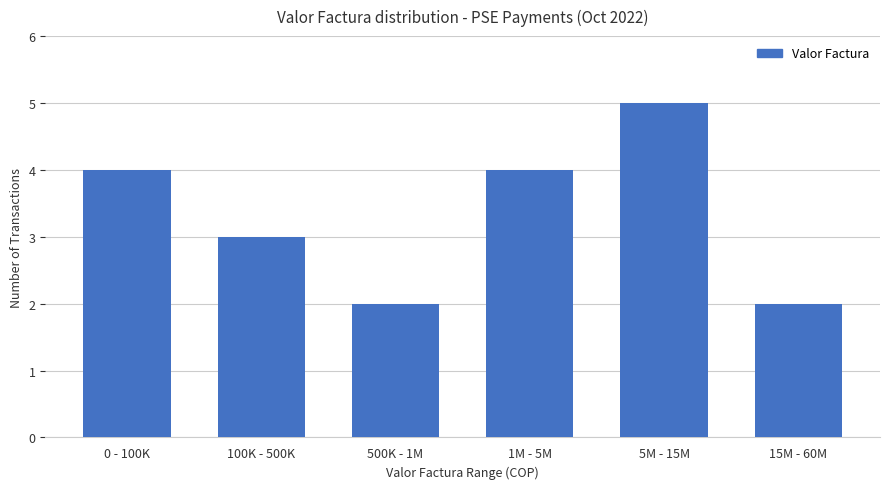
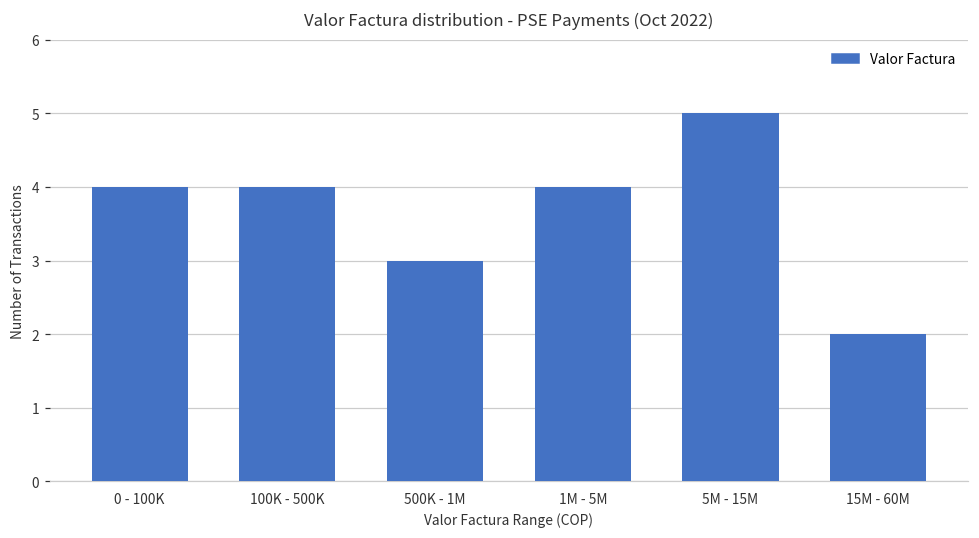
100K - 500K: 3 -> 4
500K - 1M: 2 -> 3
